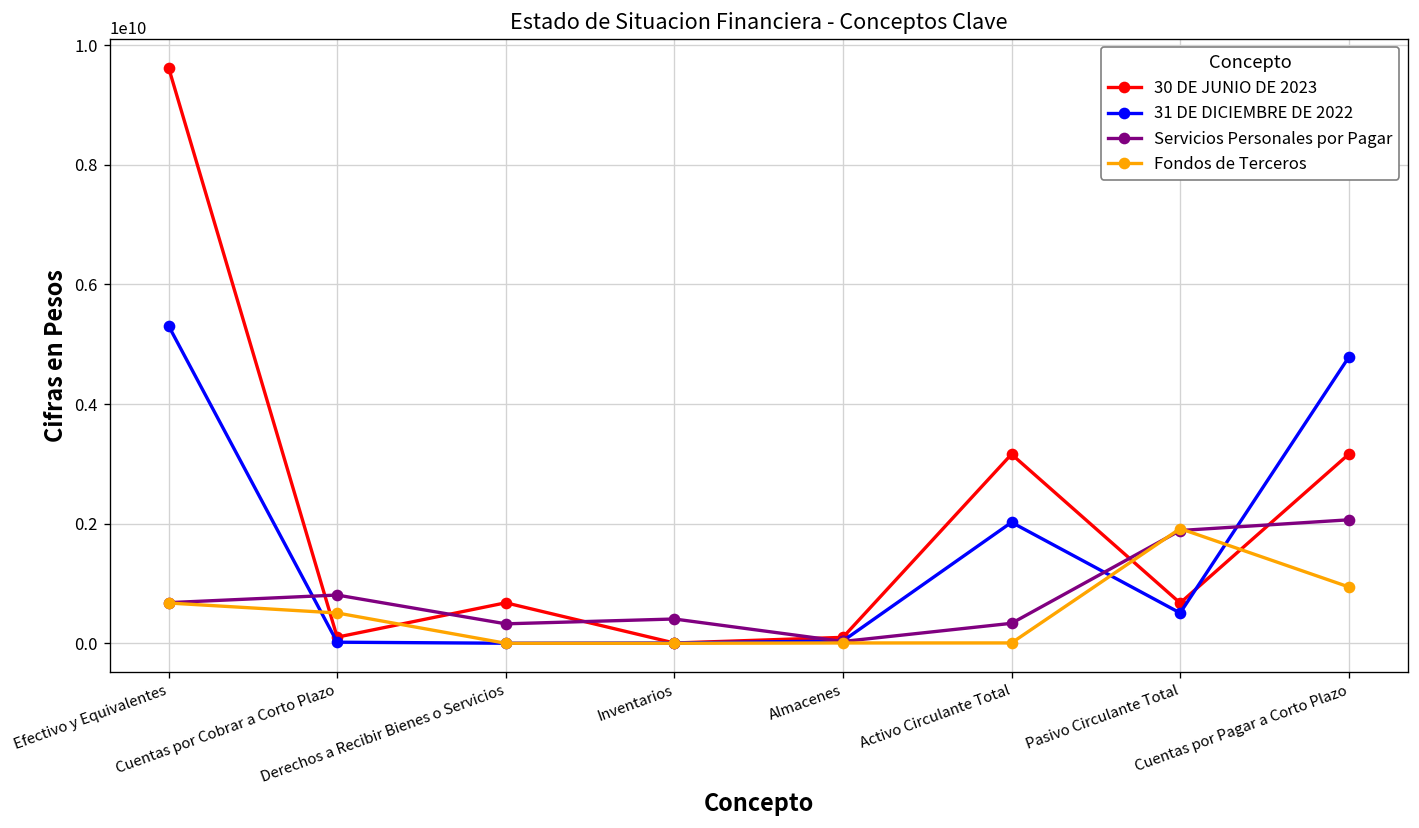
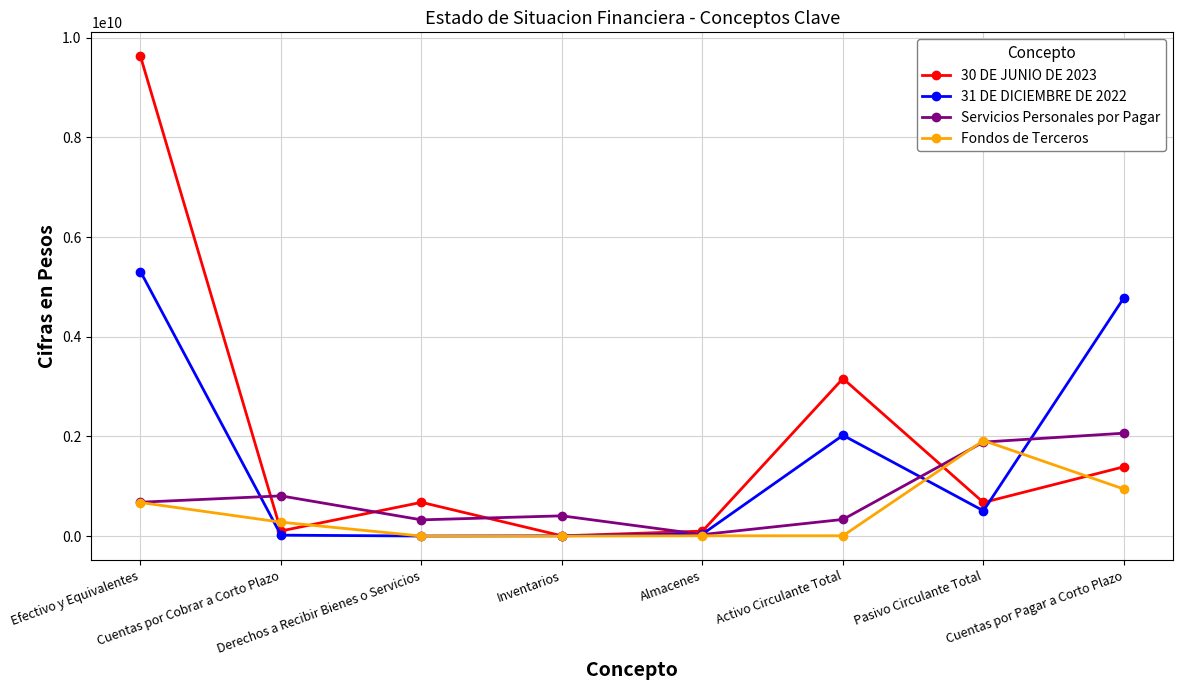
Fondos de Terceros, Cuentas por Cobrar a Corto Plazo: 500000000 -> 300000000
30 DE JUNIO DE 2023, Cuentas por Pagar a Corto Plazo: 3200000000 -> 1400000000
